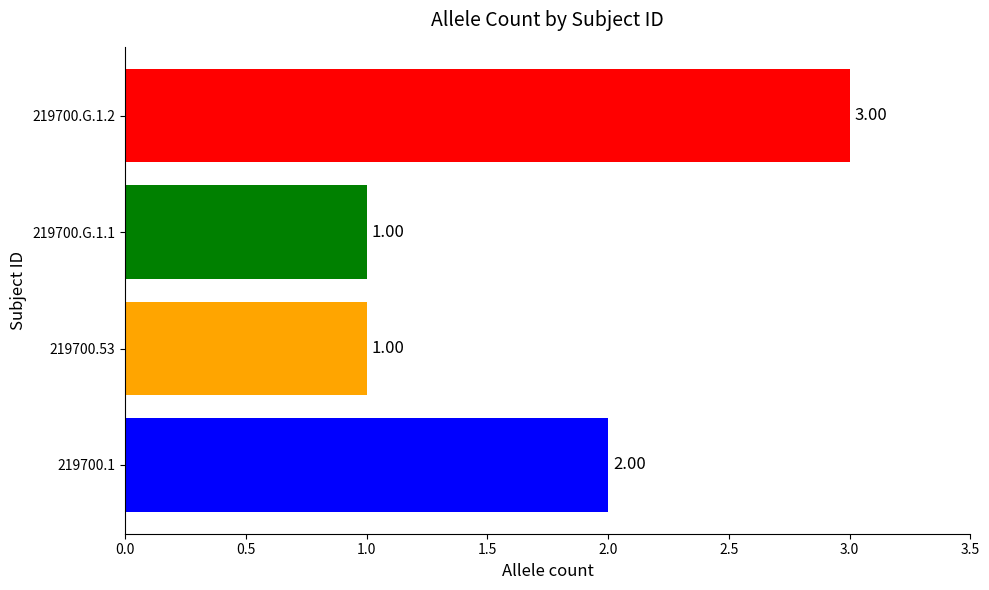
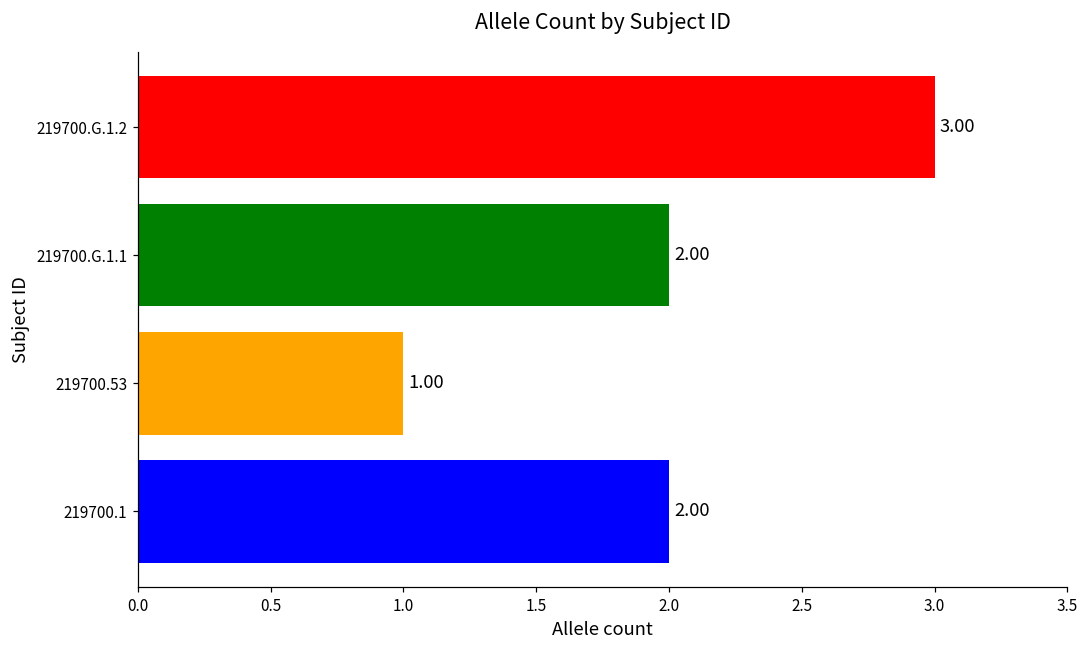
219700.G.1.1: 1.00 -> 2.00
